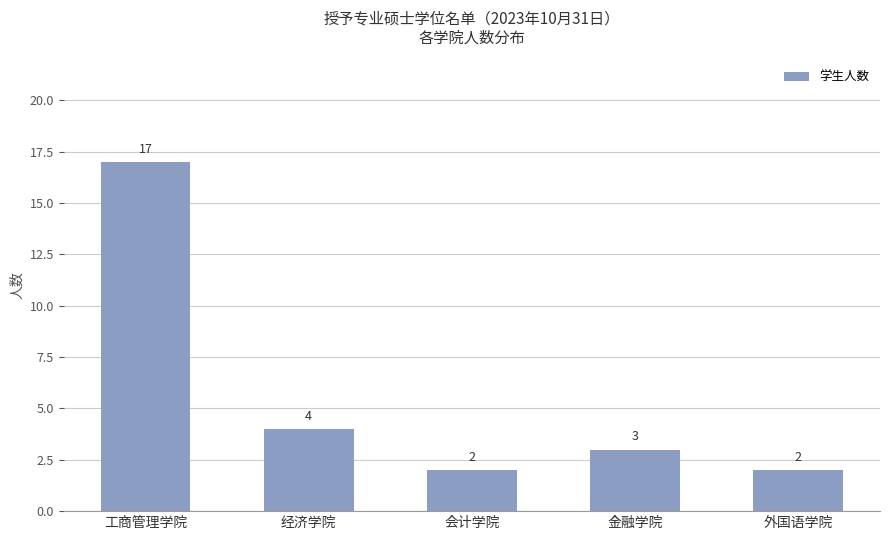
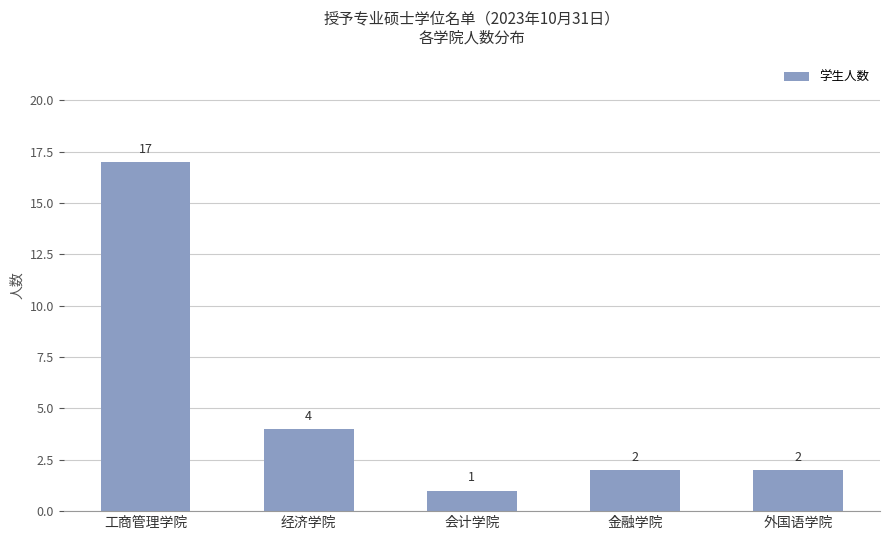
会计学院: 2 -> 1
金融学院: 3 -> 2
